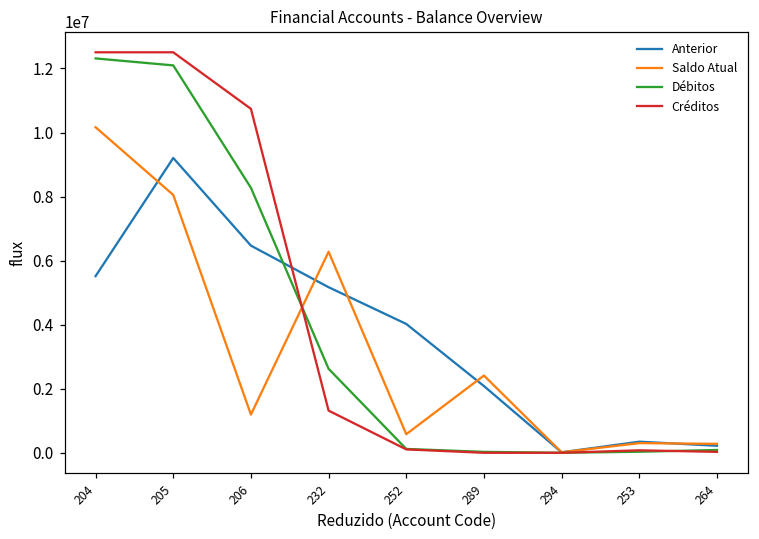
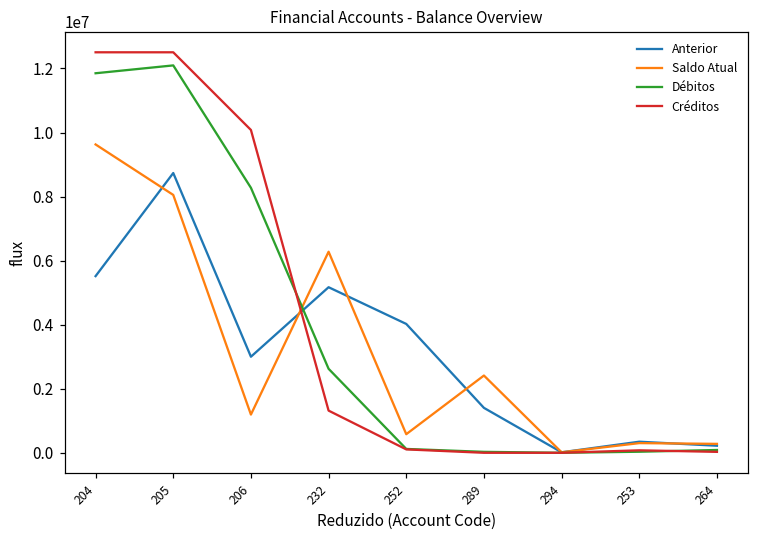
Saldo Atual, 204: 10200000 -> 9600000
Débitos, 204: 12300000 -> 11800000
Anterior, 205: 9200000 -> 8700000
Anterior, 206: 6500000 -> 3000000
Créditos, 206: 10700000 -> 10100000
Anterior, 289: 2100000 -> 1400000
